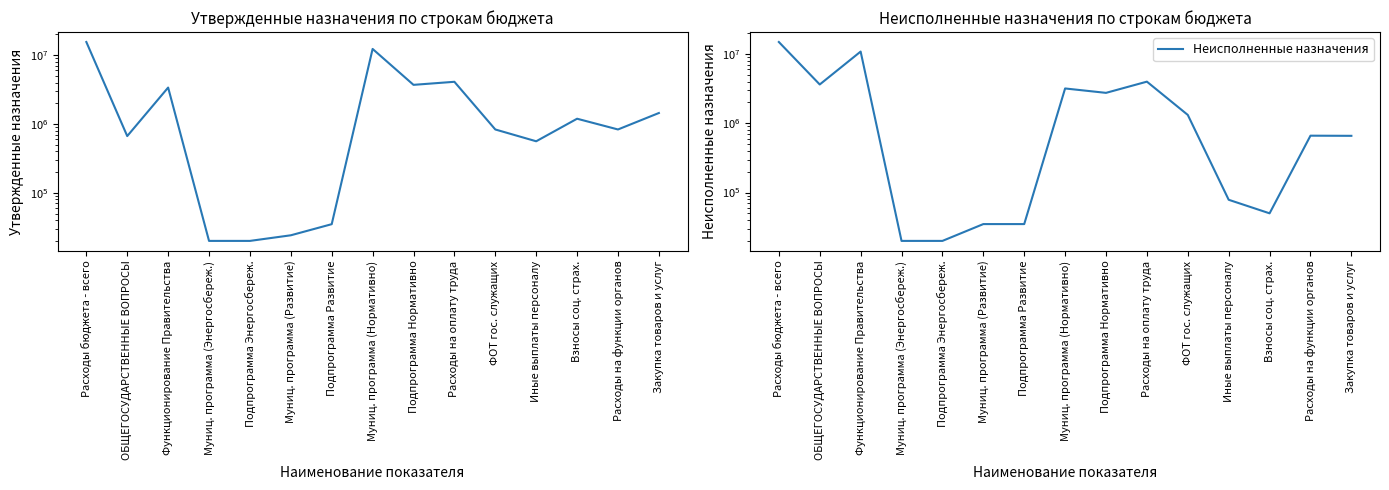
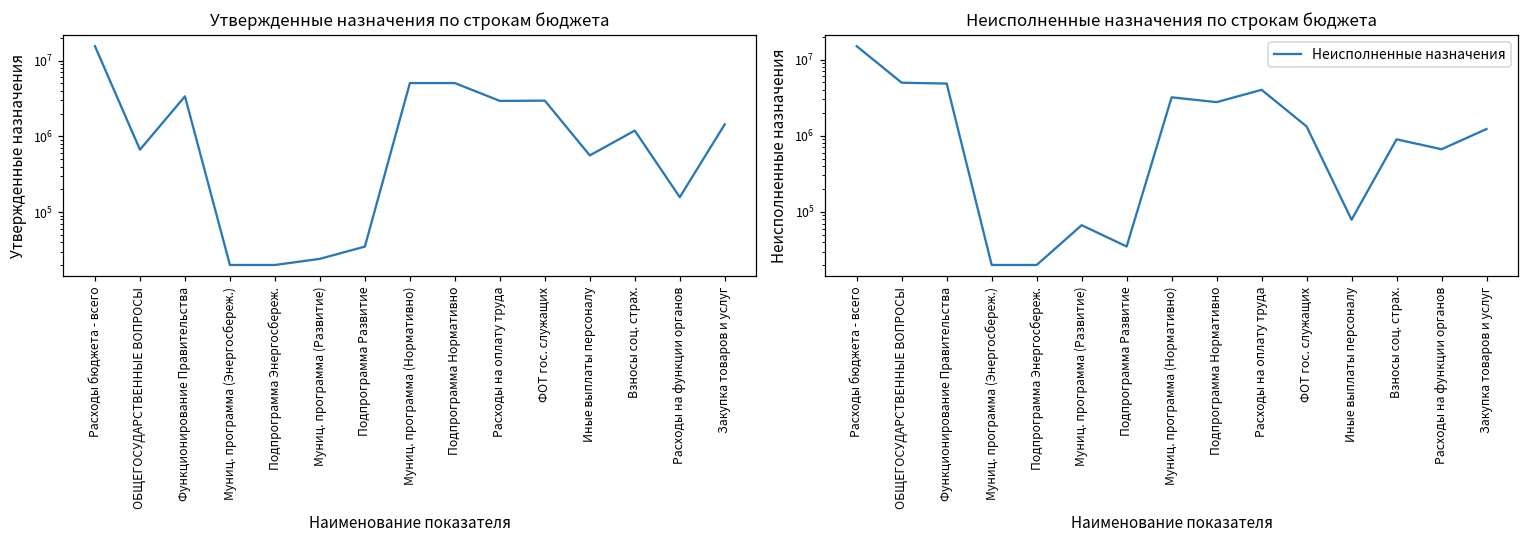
Утвержденные назначения по строкам бюджета, Муниц. программа (Нормативно): 12000000 -> 5000000
Утвержденные назначения по строкам бюджета, Подпрограмма Нормативно: 4000000 -> 5000000
Утвержденные назначения по строкам бюджета, Расходы на оплату труда: 4000000 -> 2900000
Утвержденные назначения по строкам бюджета, ФОТ гос. служащих: 800000 -> 3000000
Утвержденные назначения по строкам бюджета, Расходы на функции органов: 800000 -> 160000
Неисполненные назначения по строкам бюджета, ОБЩЕГОСУДАРСТВЕННЫЕ ВОПРОСЫ: 4000000 -> 5000000
Неисполненные назначения по строкам бюджета, Функционирование Правительства: 11000000 -> 5000000
Неисполненные назначения по строкам бюджета, Муниц. программа (Развитие): 40000 -> 70000
Неисполненные назначения по строкам бюджета, Взносы соц. страх.: 50000 -> 900000
Неисполненные назначения по строкам бюджета, Закупка товаров и услуг: 700000 -> 1200000
